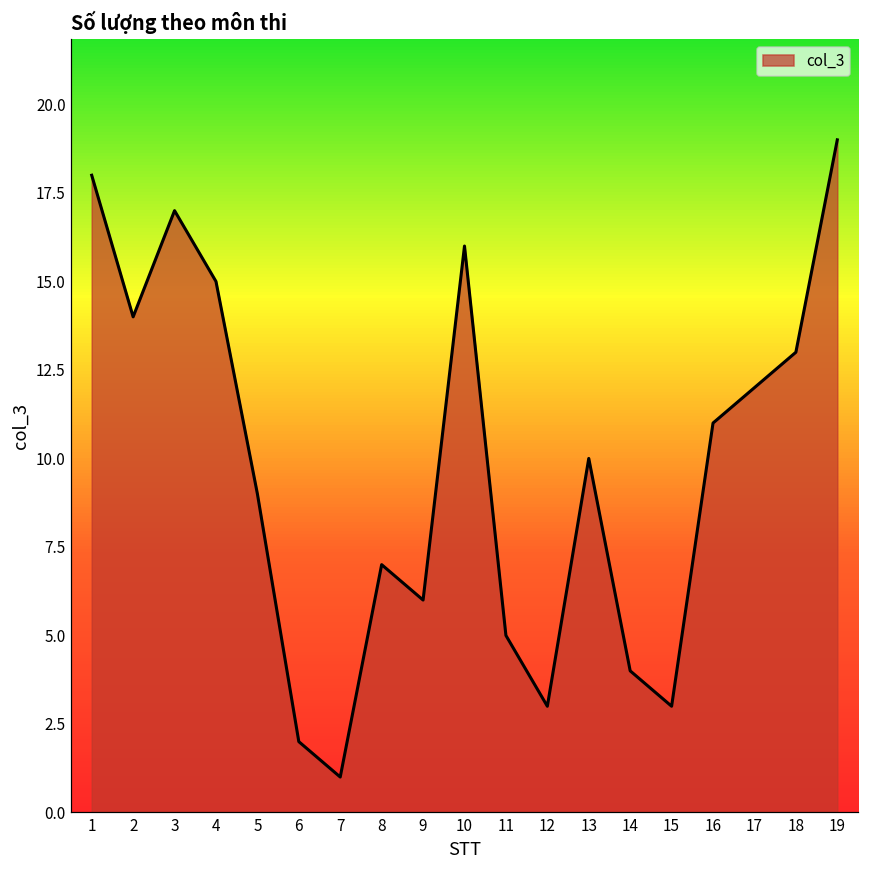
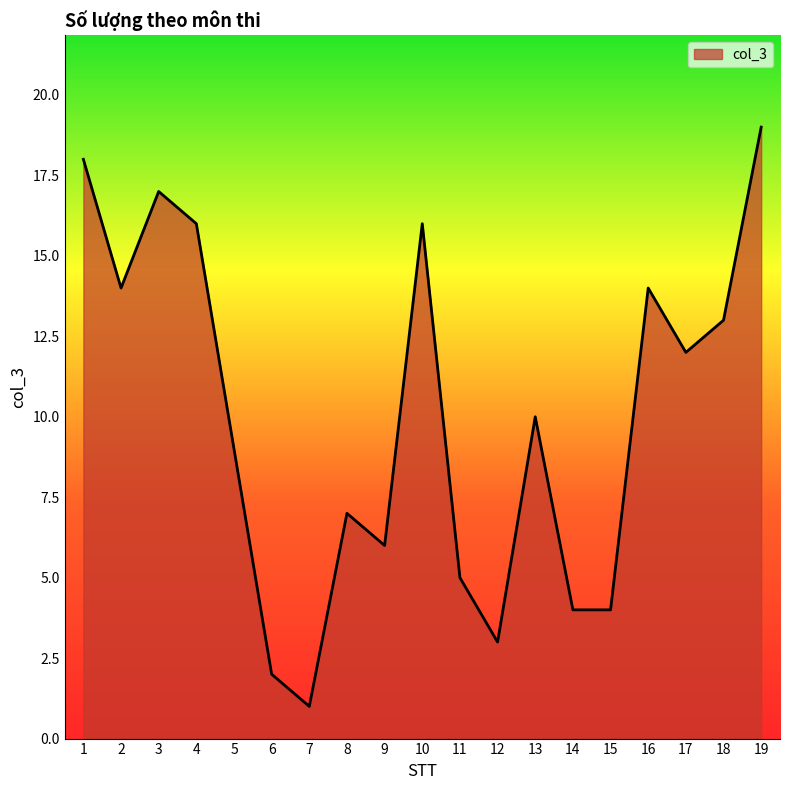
4: 15 -> 16
15: 3 -> 4
16: 11 -> 14
